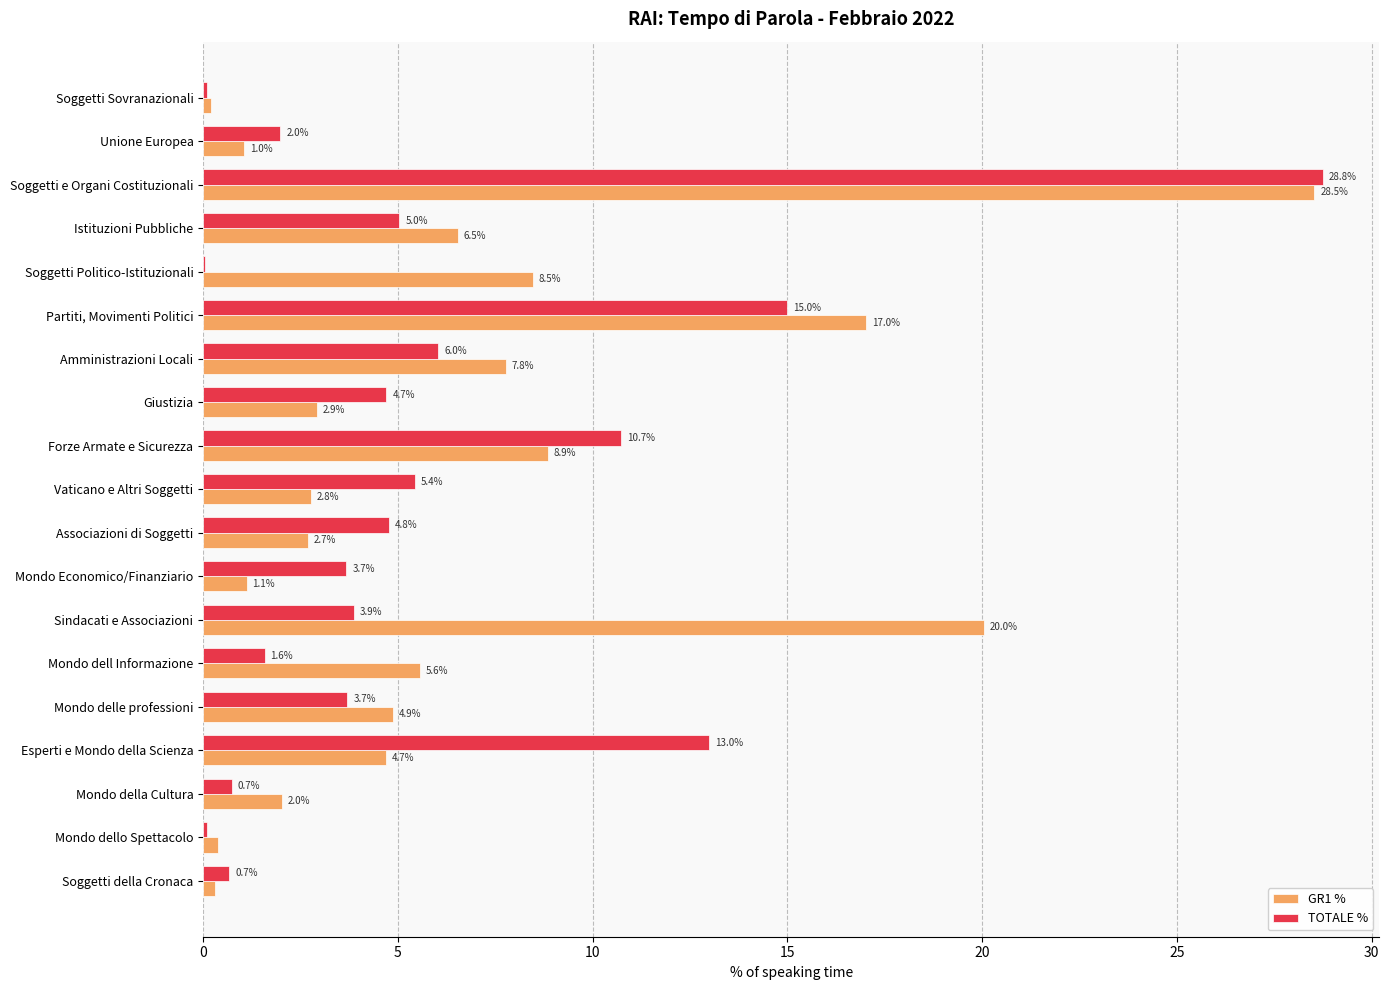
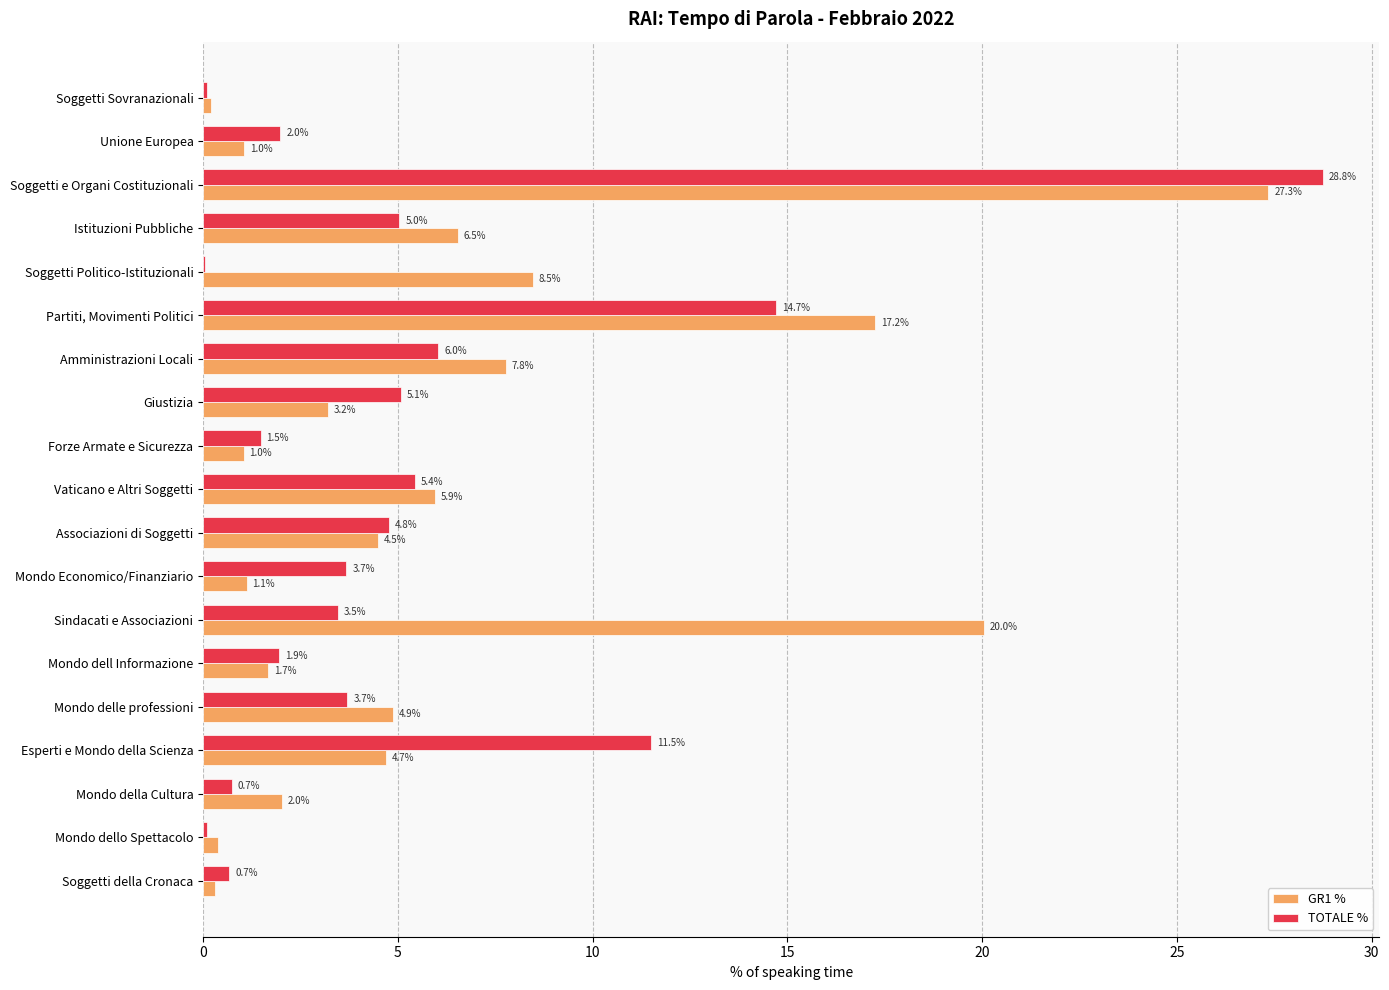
GR1 %, Soggetti e Organi Costituzionali: 28.5% -> 27.3%
TOTALE %, Partiti, Movimenti Politici: 15.0% -> 14.7%
GR1 %, Partiti, Movimenti Politici: 17.0% -> 17.2%
TOTALE %, Giustizia: 4.7% -> 5.1%
GR1 %, Giustizia: 2.9% -> 3.2%
TOTALE %, Forze Armate e Sicurezza: 10.7% -> 1.5%
GR1 %, Forze Armate e Sicurezza: 8.9% -> 1.0%
GR1 %, Vaticano e Altri Soggetti: 2.8% -> 5.9%
GR1 %, Associazioni di Soggetti: 2.7% -> 4.5%
TOTALE %, Sindacati e Associazioni: 3.9% -> 3.5%
TOTALE %, Mondo dell Informazione: 1.6% -> 1.9%
GR1 %, Mondo dell Informazione: 5.6% -> 1.7%
TOTALE %, Esperti e Mondo della Scienza: 13.0% -> 11.5%
